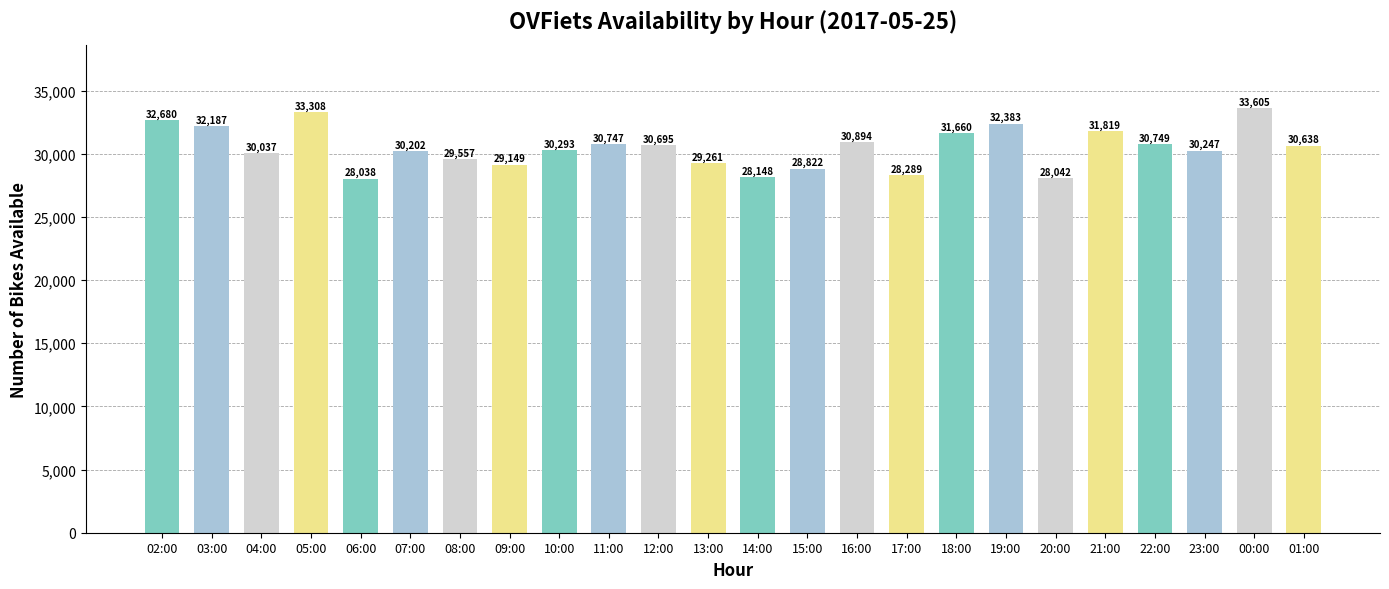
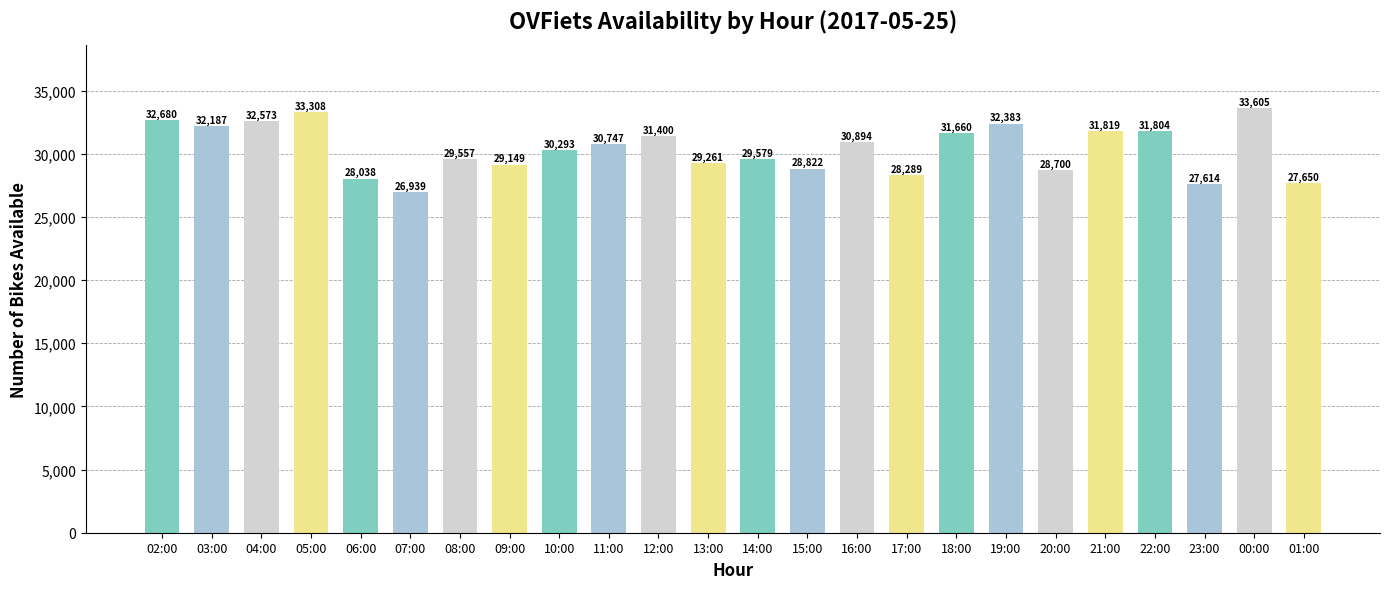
04:00: 30,037 -> 32,573
07:00: 30,202 -> 26,939
12:00: 30,695 -> 31,400
14:00: 28,148 -> 29,579
20:00: 28,042 -> 28,700
22:00: 30,749 -> 31,804
23:00: 30,247 -> 27,614
01:00: 30,638 -> 27,650
